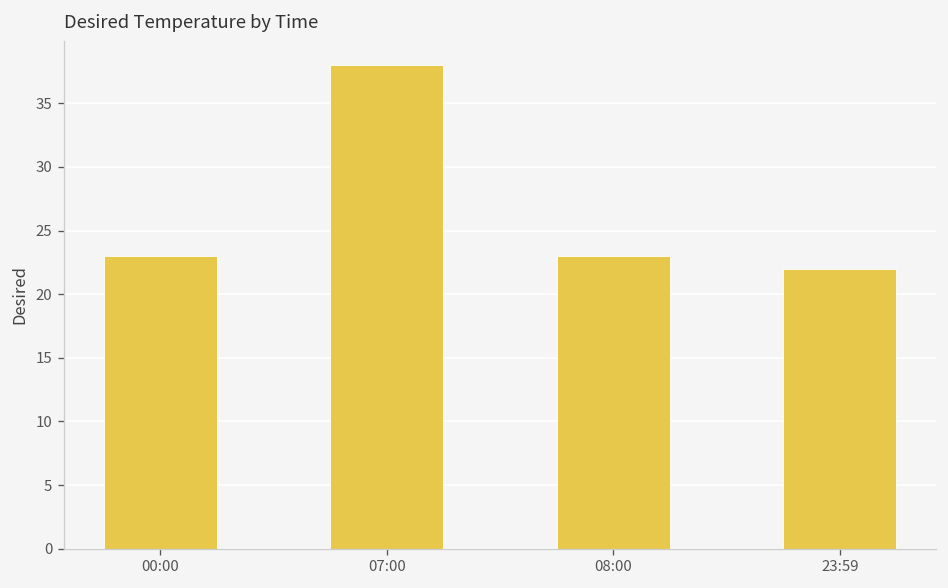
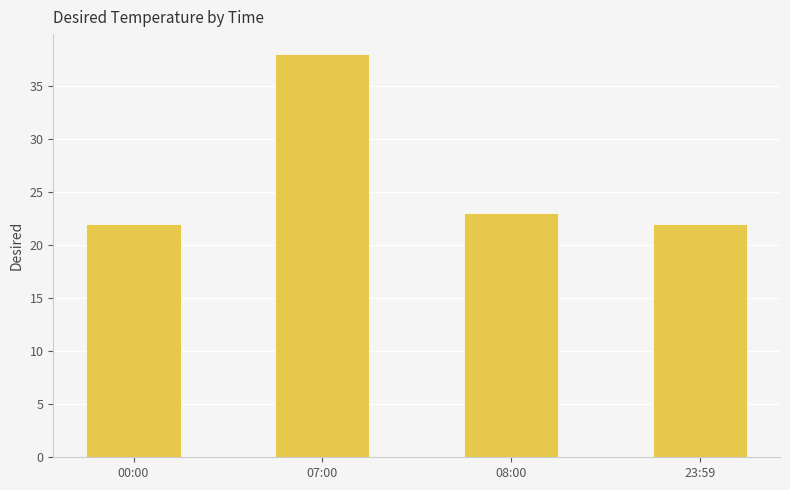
00:00: 23 -> 22
